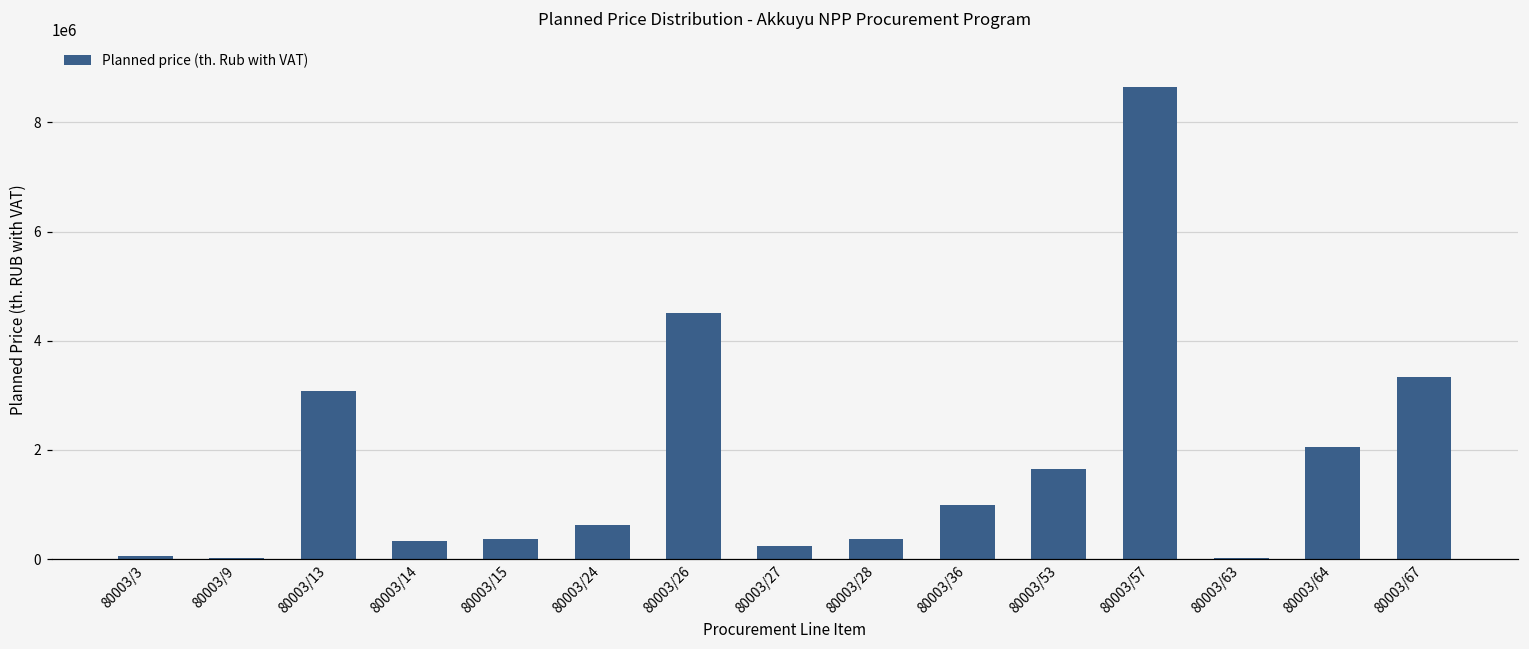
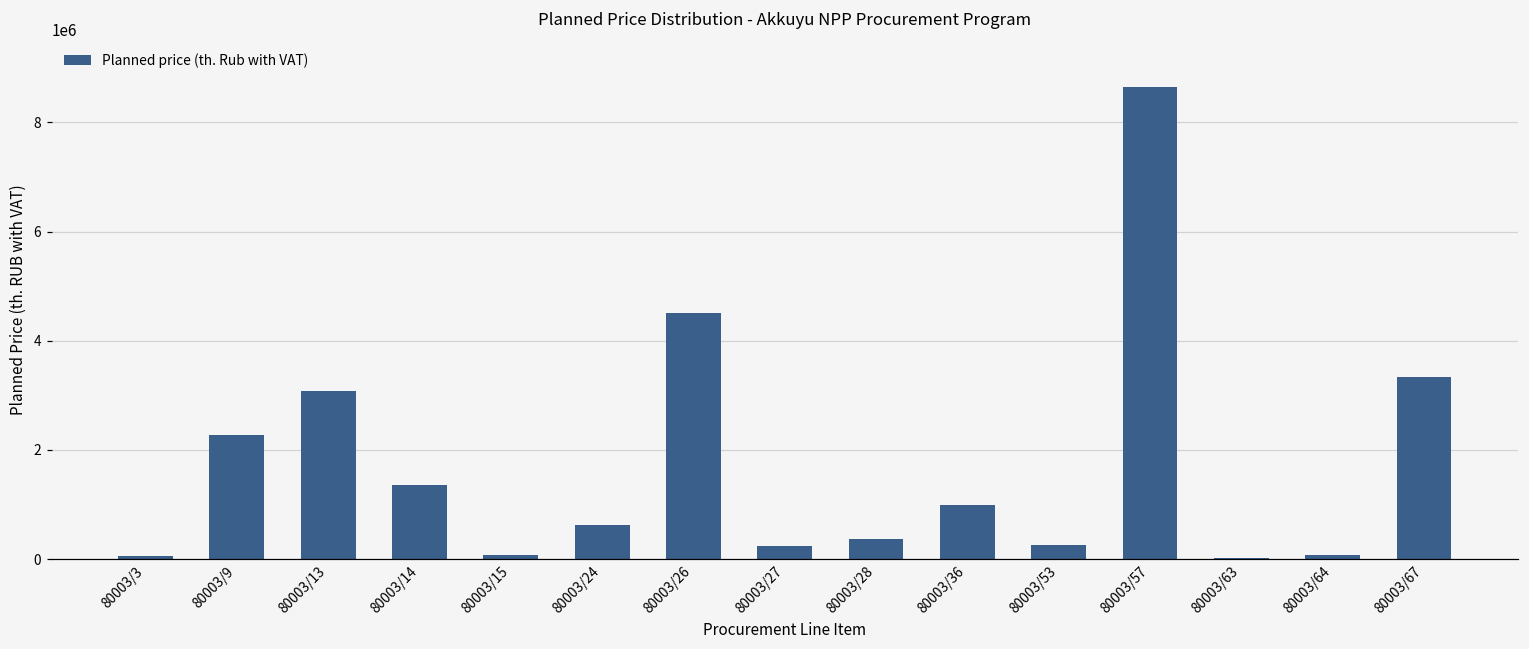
80003/9: 0 -> 2300000
80003/14: 300000 -> 1400000
80003/15: 400000 -> 100000
80003/53: 1700000 -> 300000
80003/64: 2000000 -> 100000
